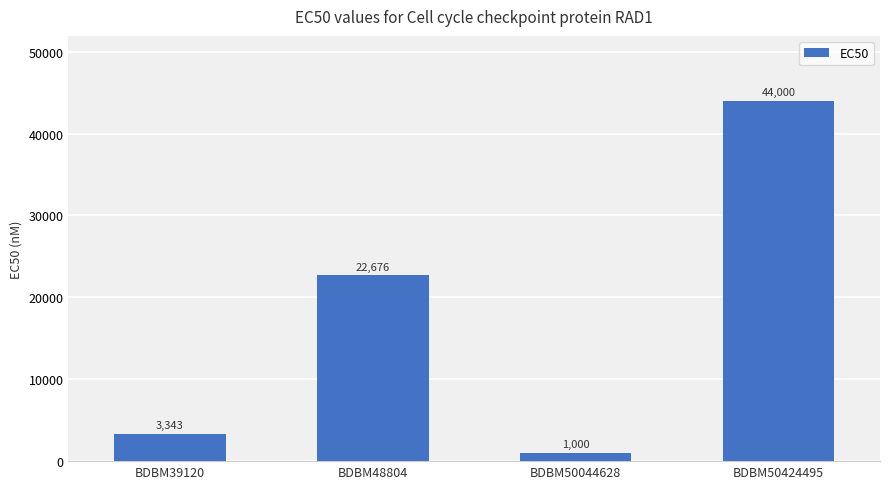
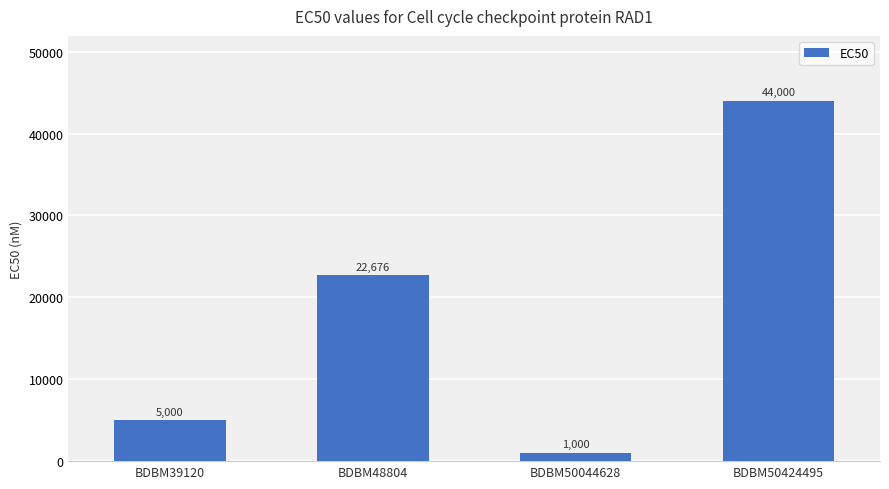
BDBM39120: 3,343 -> 5,000
